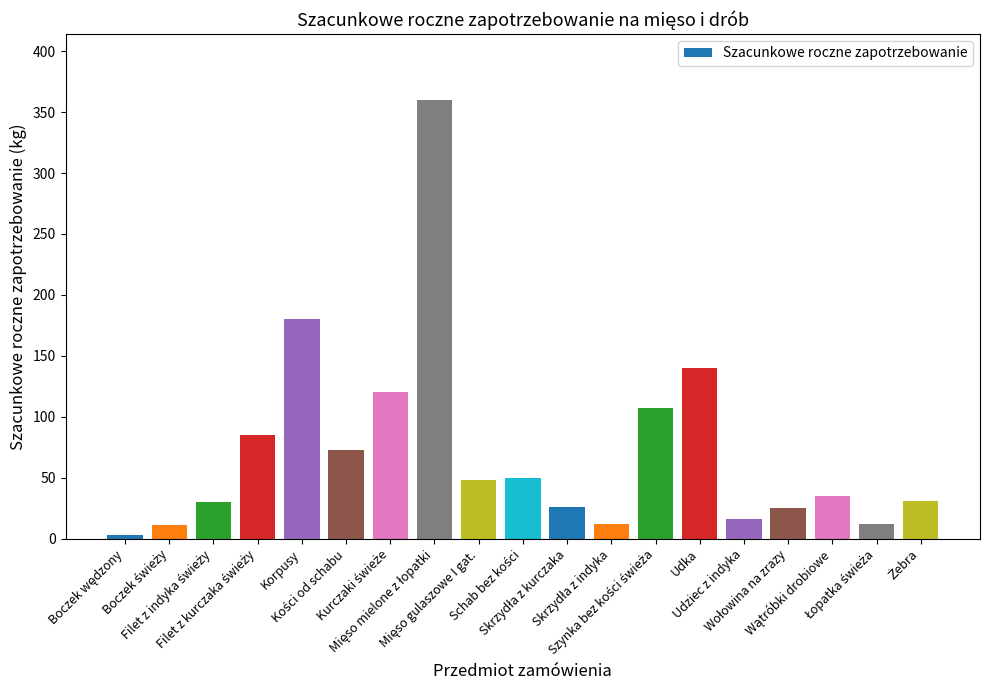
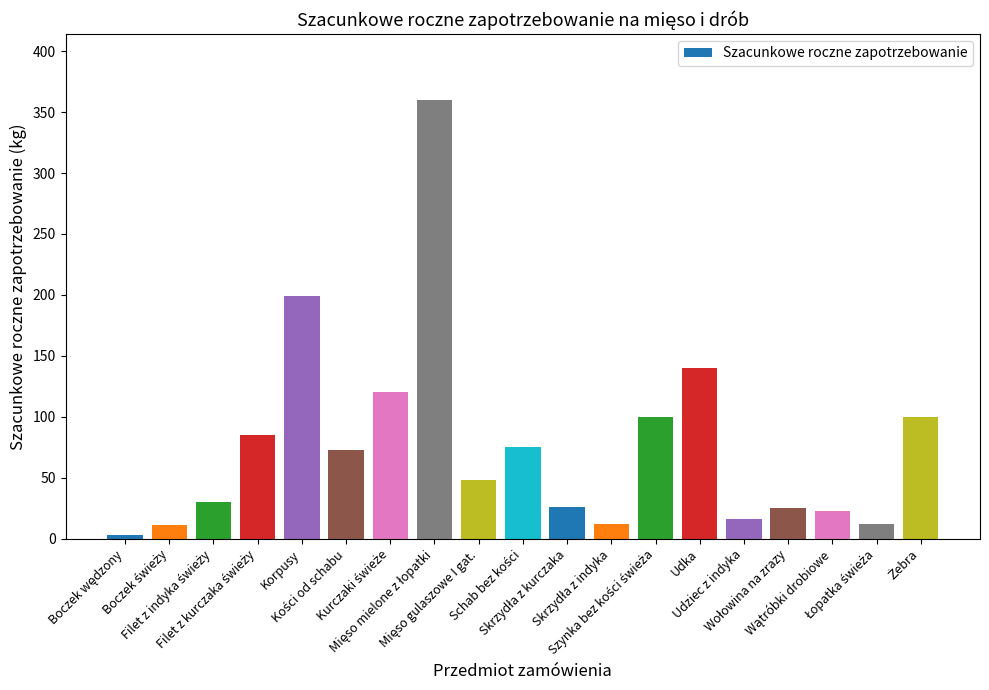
Korpusy: 180 -> 199
Schab bez kości: 50 -> 75
Szynka bez kości świeża: 107 -> 100
Wątróbki drobiowe: 35 -> 23
Żebra: 31 -> 100
